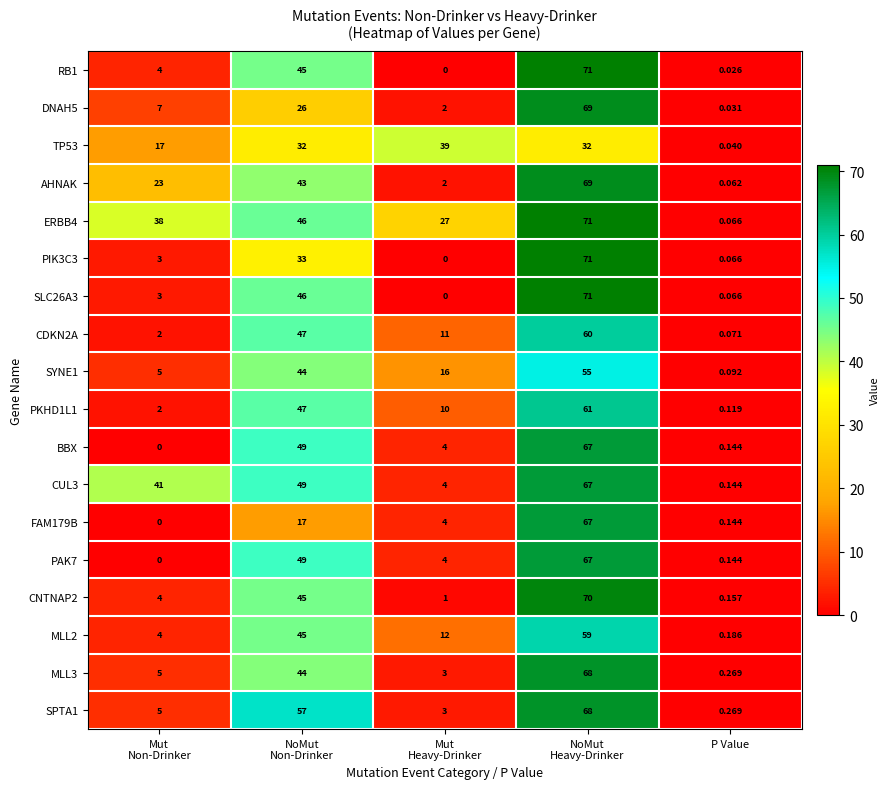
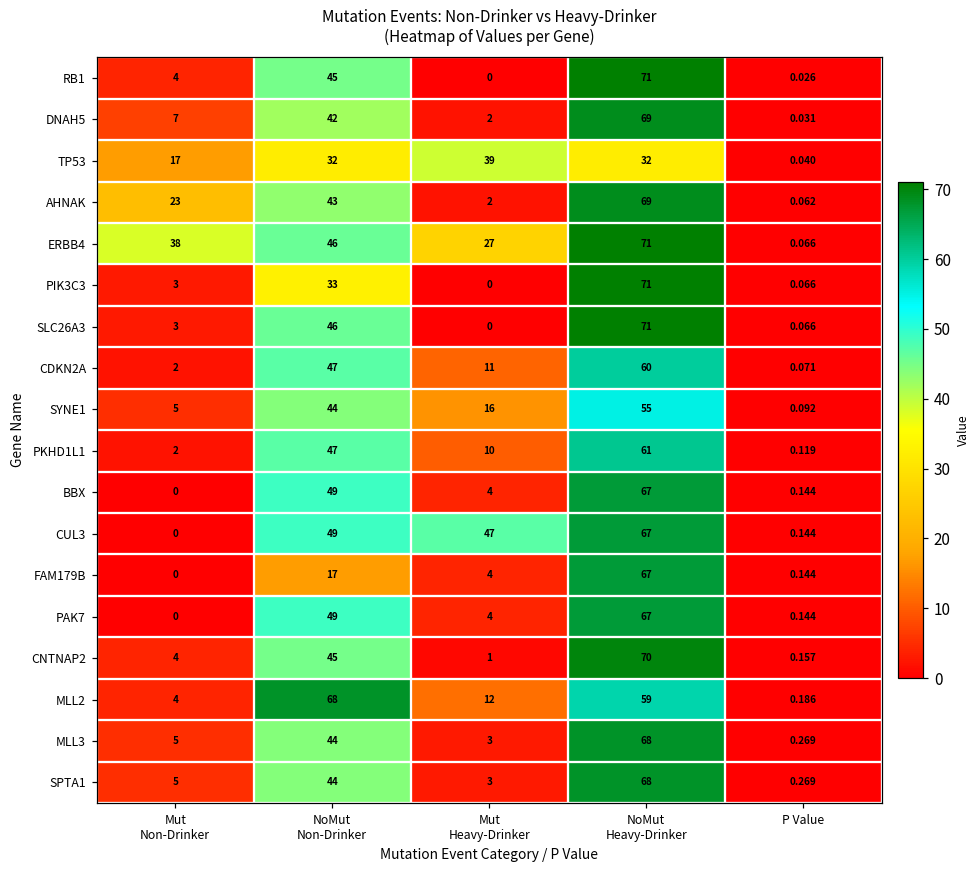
DNAH5, NoMut Non-Drinker: 26 -> 42
CUL3, Mut Non-Drinker: 41 -> 0
CUL3, Mut Heavy-Drinker: 4 -> 47
MLL2, NoMut Non-Drinker: 45 -> 68
SPTA1, NoMut Non-Drinker: 57 -> 44
